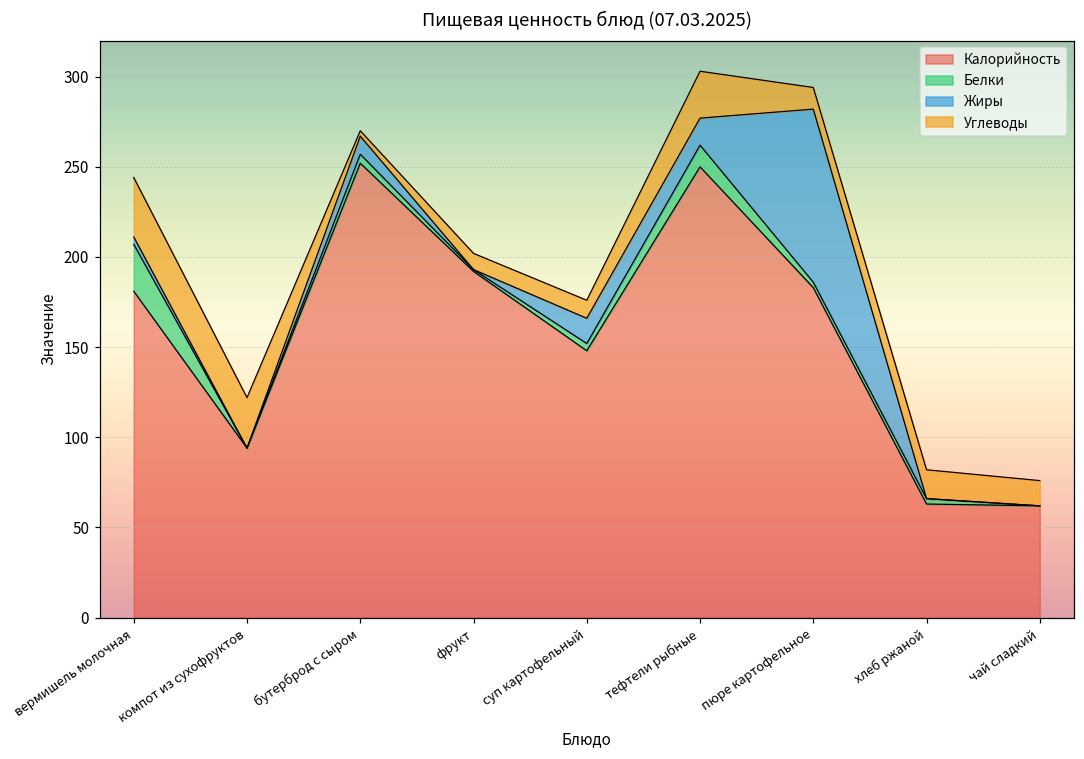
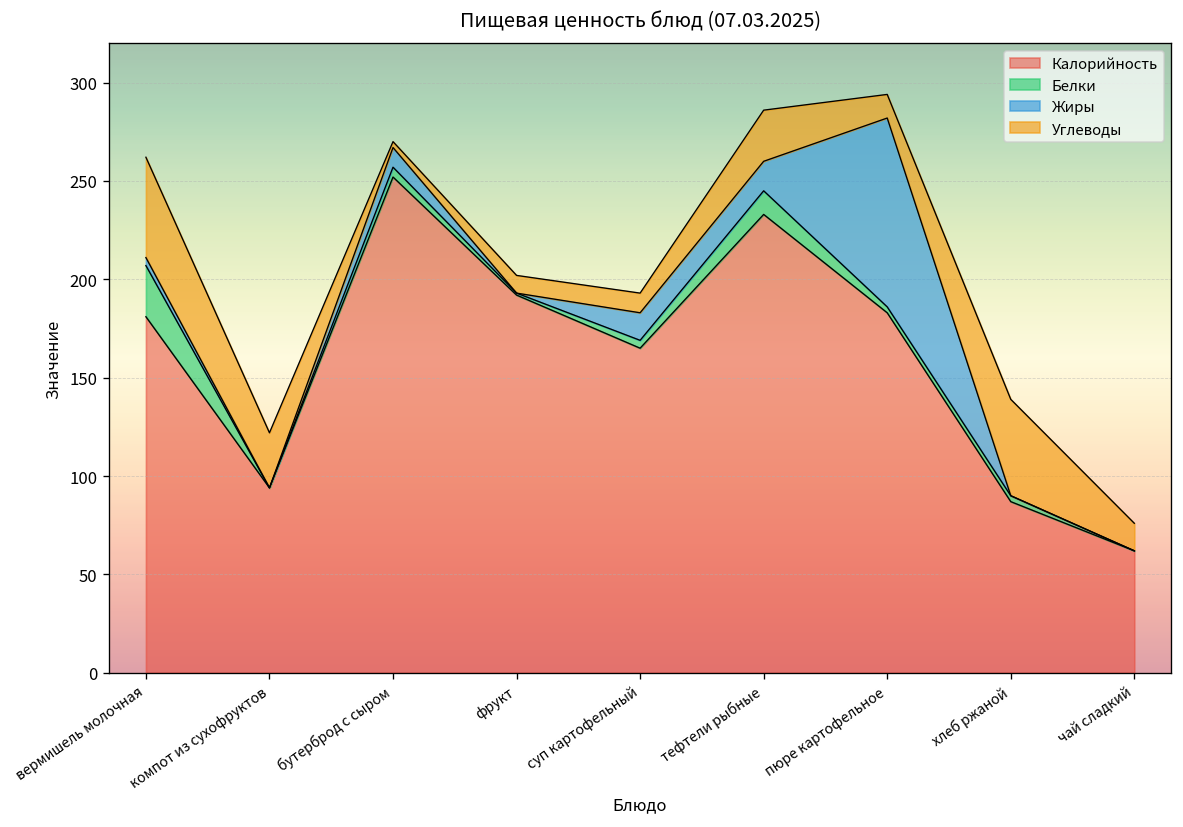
Углеводы, вермишель молочная: 33 -> 51
Калорийность, суп картофельный: 148 -> 165
Калорийность, тефтели рыбные: 250 -> 233
Калорийность, хлеб ржаной: 63 -> 87
Углеводы, хлеб ржаной: 16 -> 49
